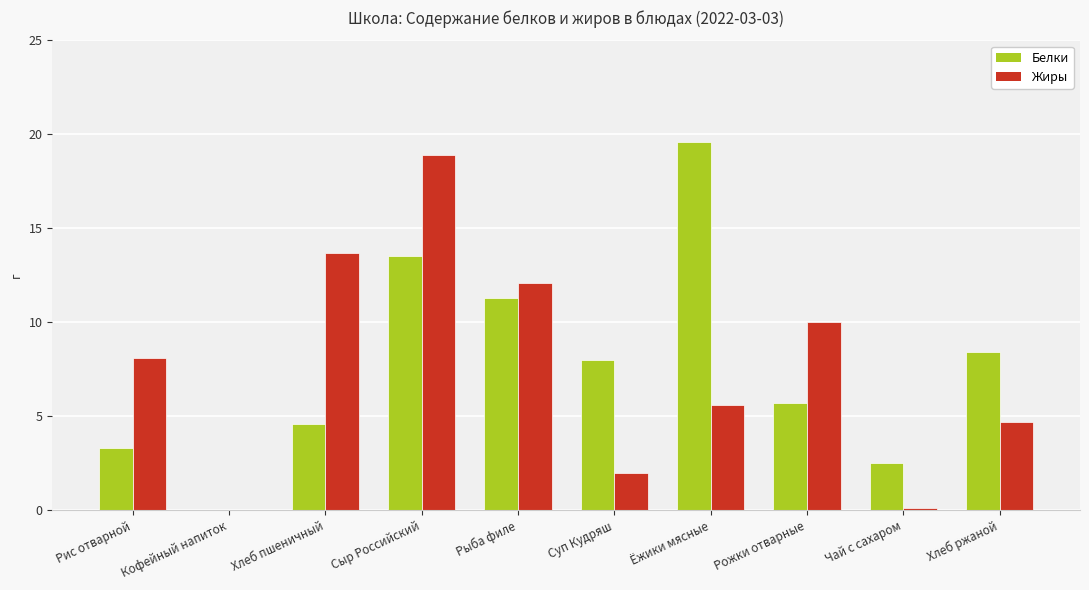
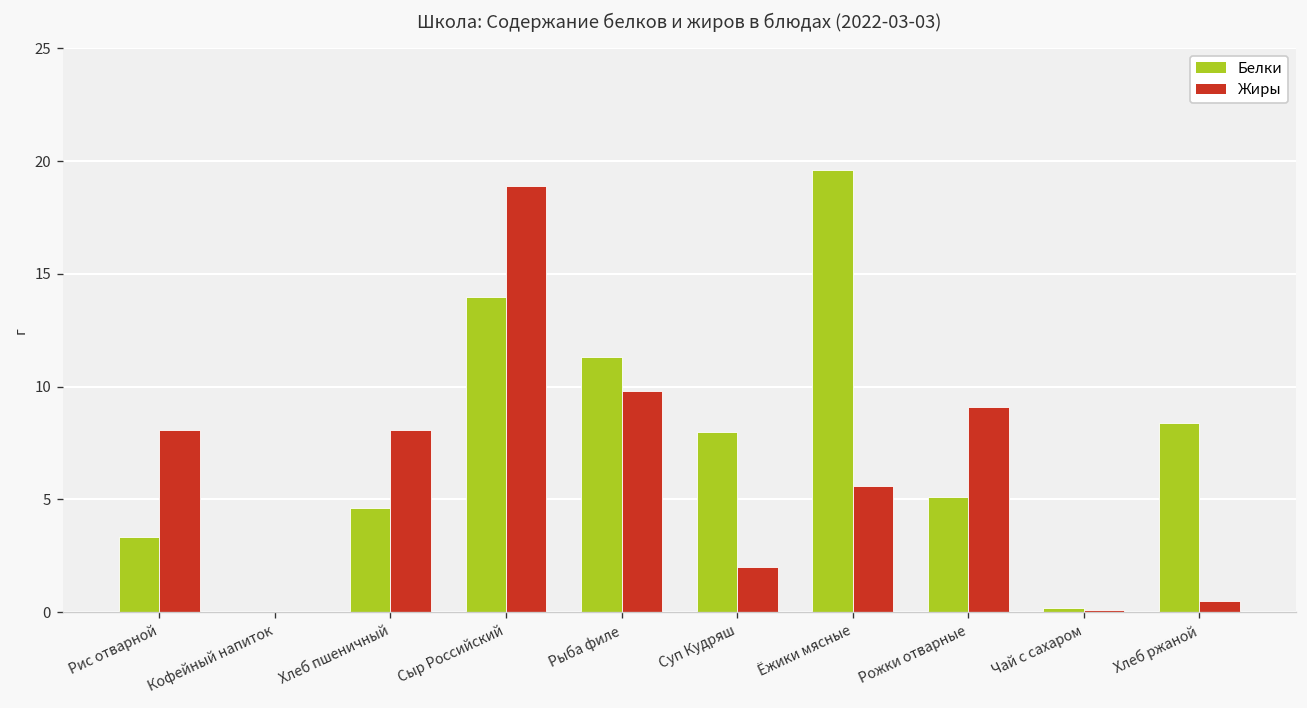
Жиры, Хлеб пшеничный: 13.7 -> 8.1
Белки, Сыр Российский: 13.5 -> 14.0
Жиры, Рыба филе: 12.1 -> 9.8
Белки, Рожки отварные: 5.7 -> 5.1
Жиры, Рожки отварные: 10.0 -> 9.1
Белки, Чай с сахаром: 2.5 -> 0.2
Жиры, Хлеб ржаной: 4.7 -> 0.5
